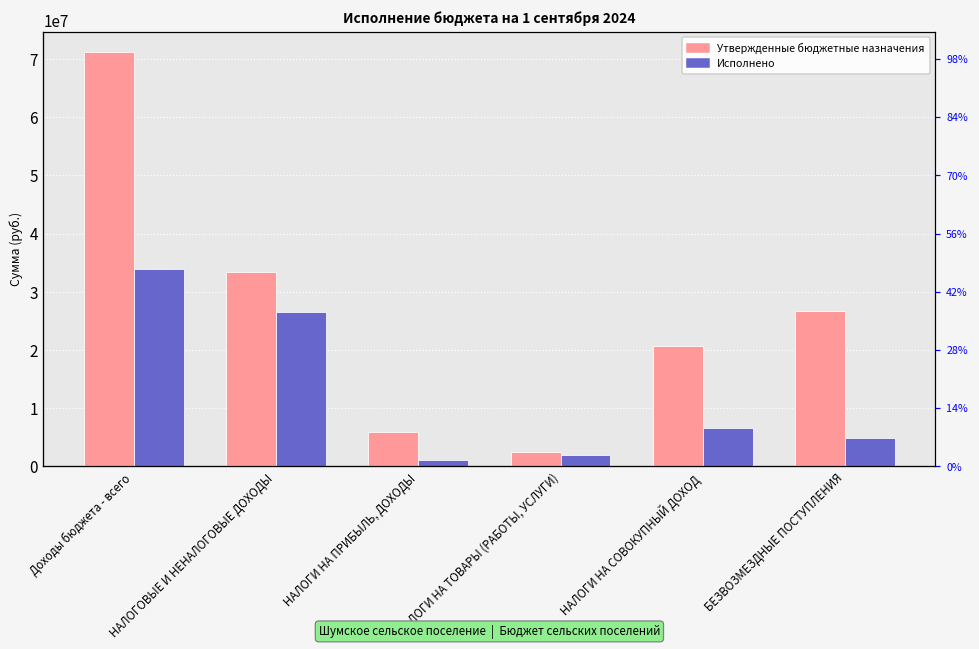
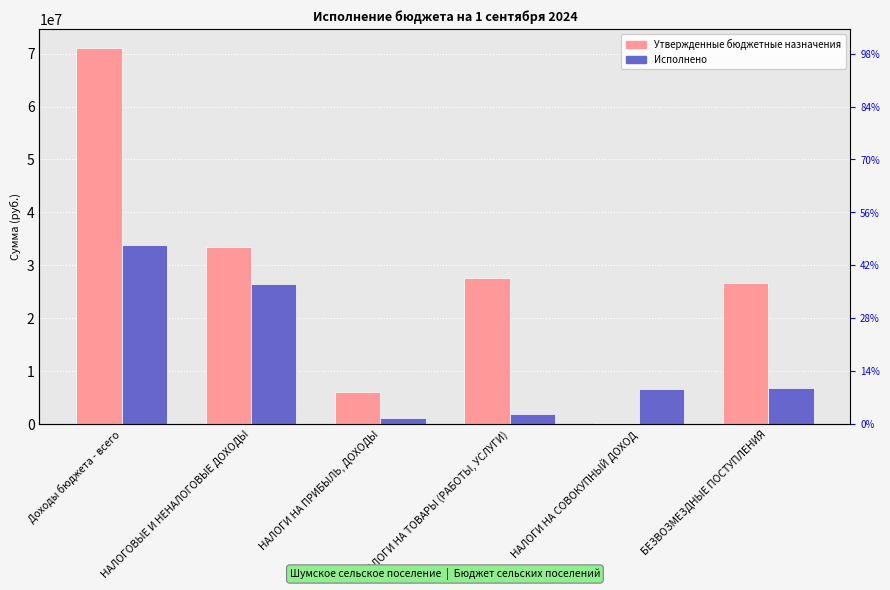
Утвержденные бюджетные назначения, НАЛОГИ НА ТОВАРЫ (РАБОТЫ, УСЛУГИ): 2000000 -> 28000000
Утвержденные бюджетные назначения, НАЛОГИ НА СОВОКУПНЫЙ ДОХОД: 21000000 -> 0
Исполнено, БЕЗВОЗМЕЗДНЫЕ ПОСТУПЛЕНИЯ: 5000000 -> 7000000
